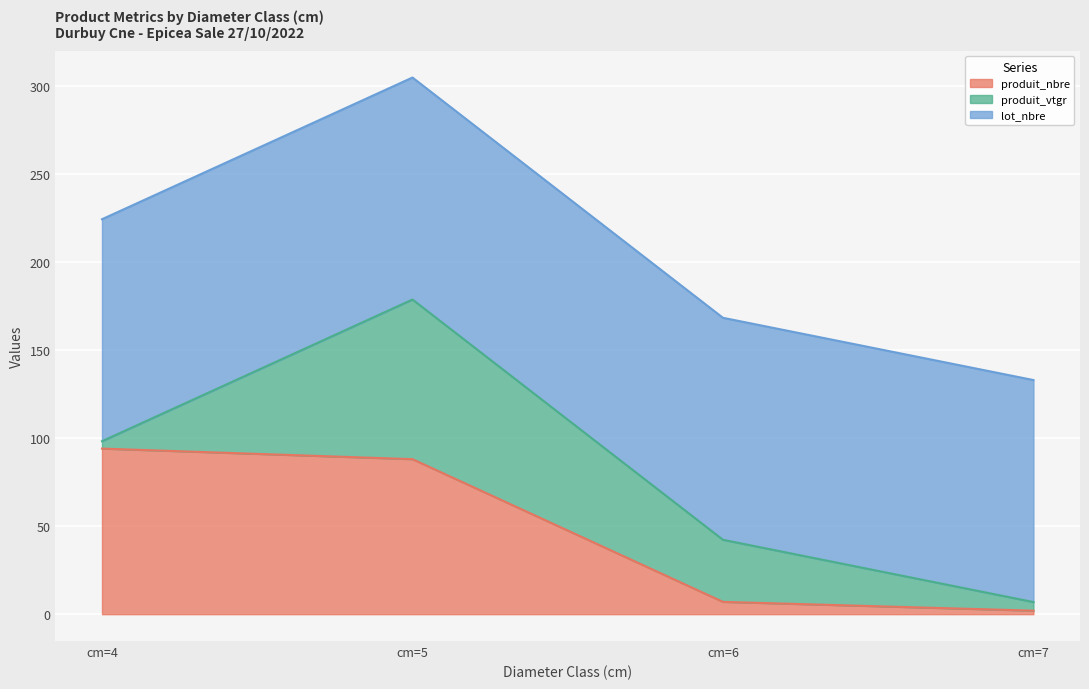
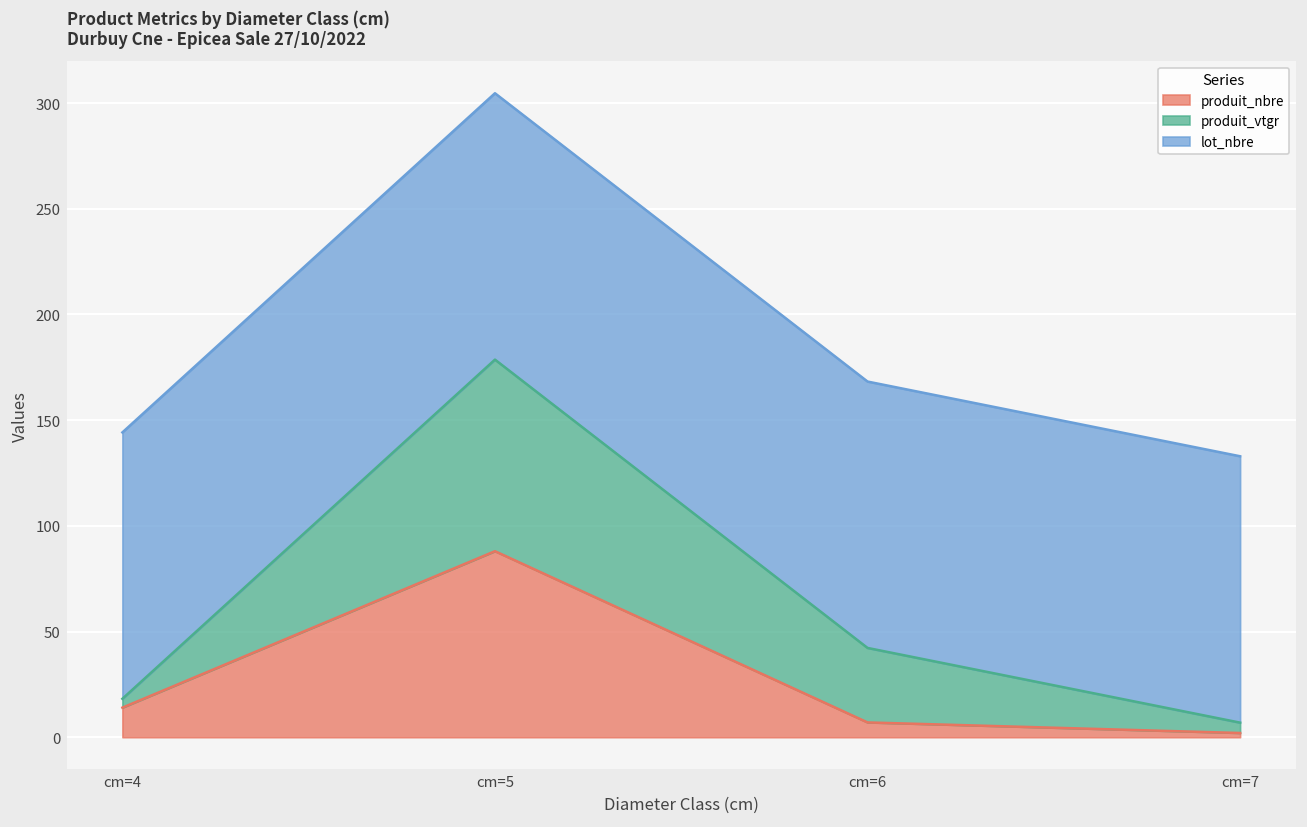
produit_nbre, cm=4: 94 -> 14
